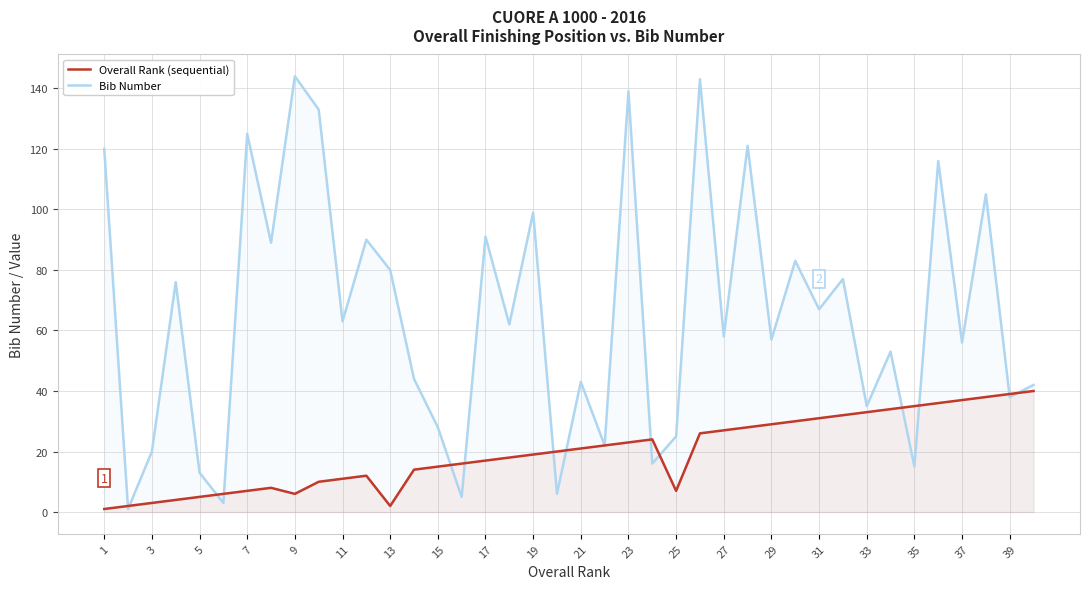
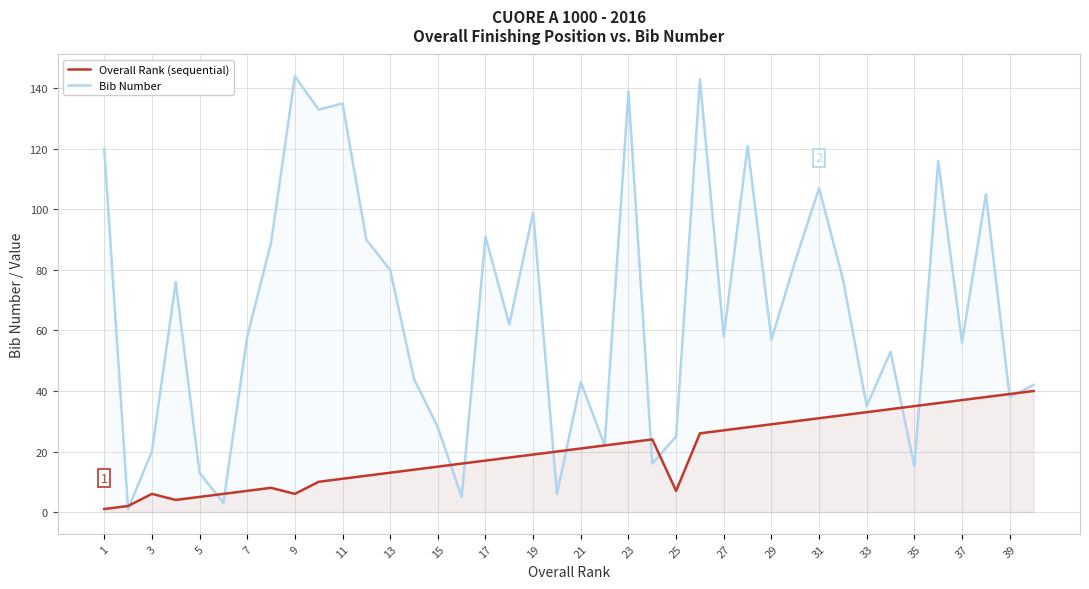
Overall Rank (sequential), 3: 3 -> 6
Bib Number, 7: 125 -> 58
Bib Number, 11: 63 -> 135
Overall Rank (sequential), 13: 2 -> 13
Bib Number, 31: 67 -> 107
